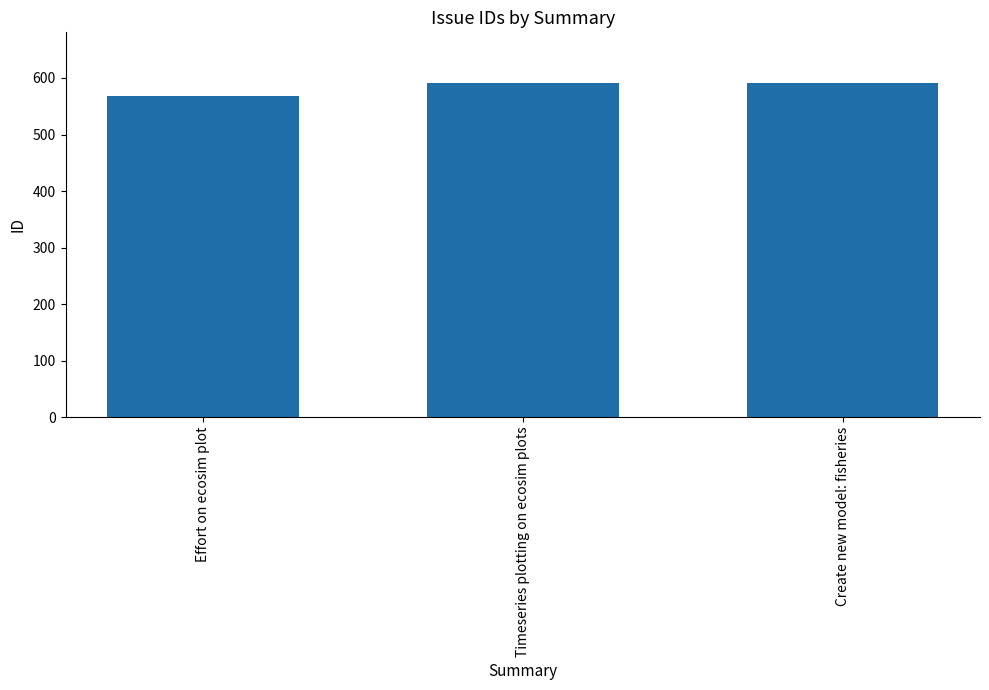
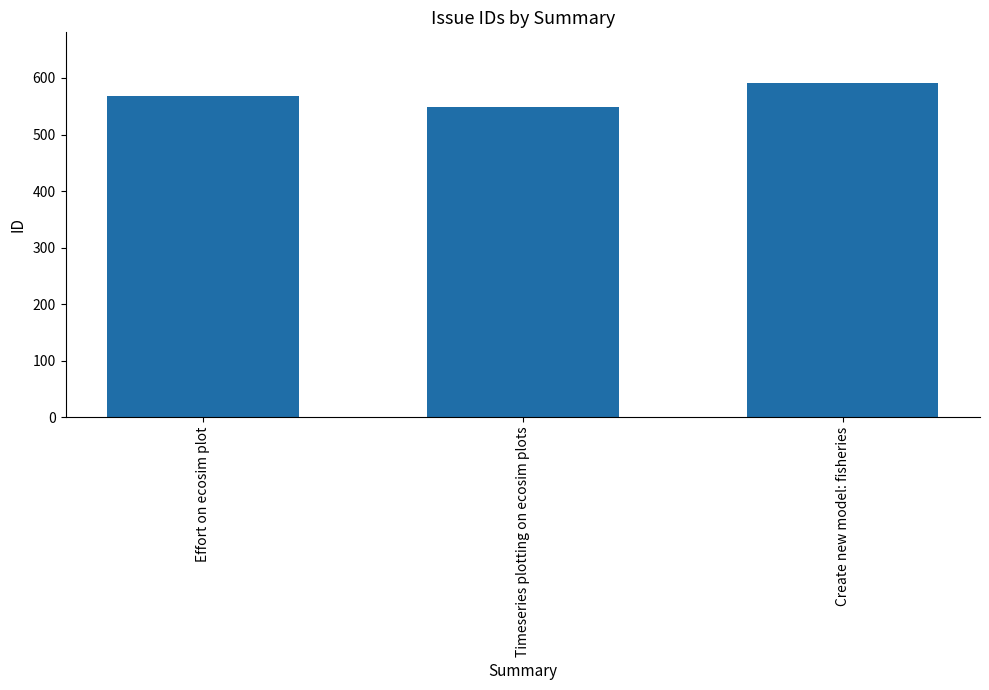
Timeseries plotting on ecosim plots: 590 -> 550
